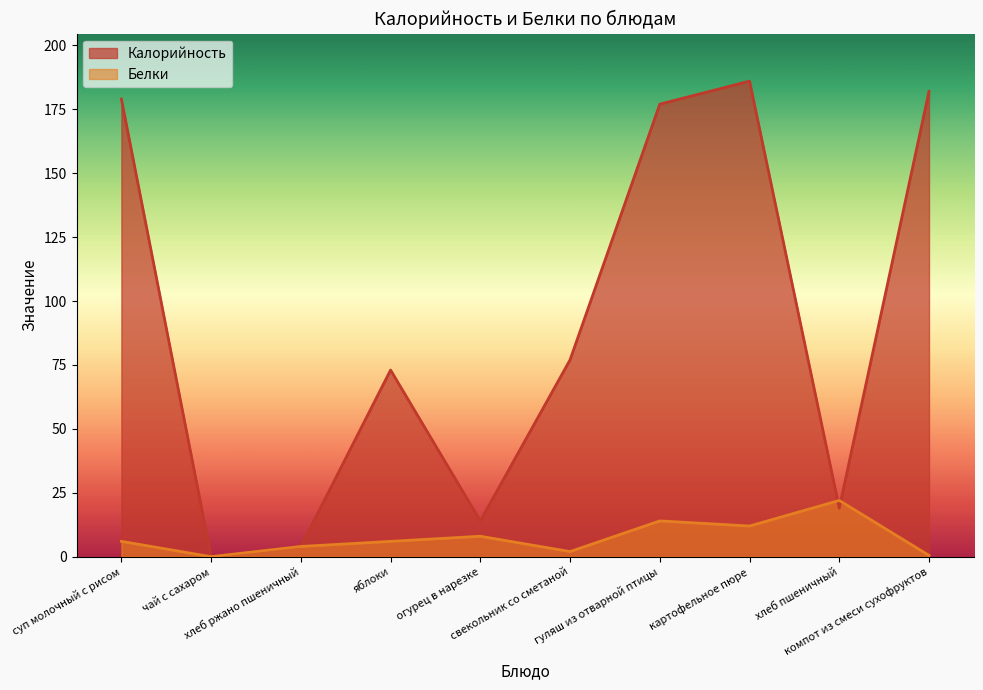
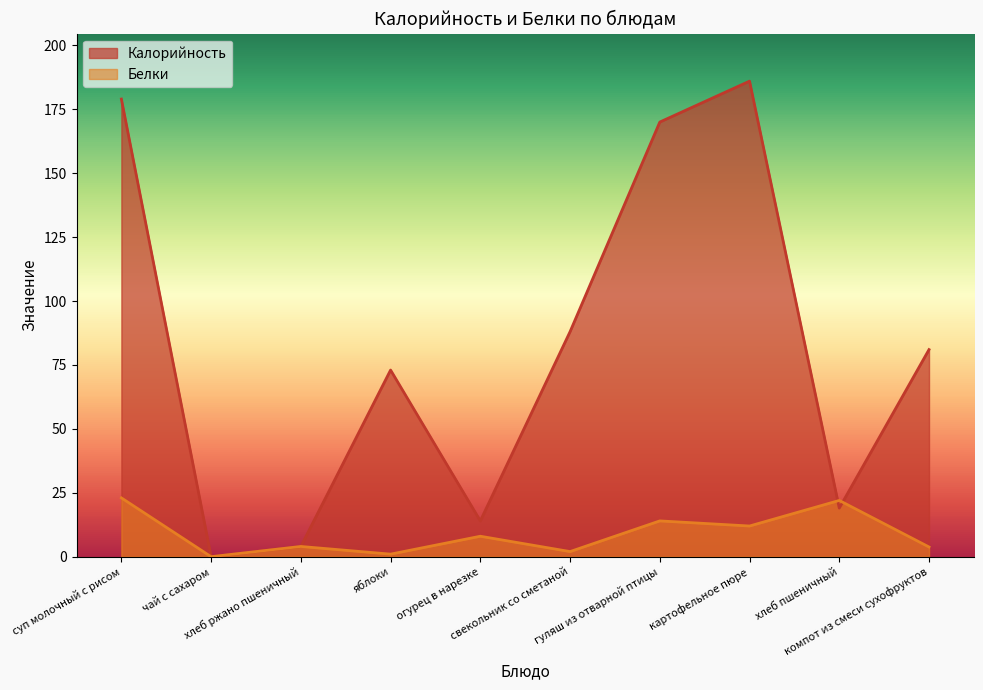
Белки, суп молочный с рисом: 6 -> 23
Белки, яблоки: 6 -> 1
Калорийность, свекольник со сметаной: 77 -> 88
Калорийность, гуляш из отварной птицы: 177 -> 170
Калорийность, компот из смеси сухофруктов: 182 -> 81
Белки, компот из смеси сухофруктов: 1 -> 4
